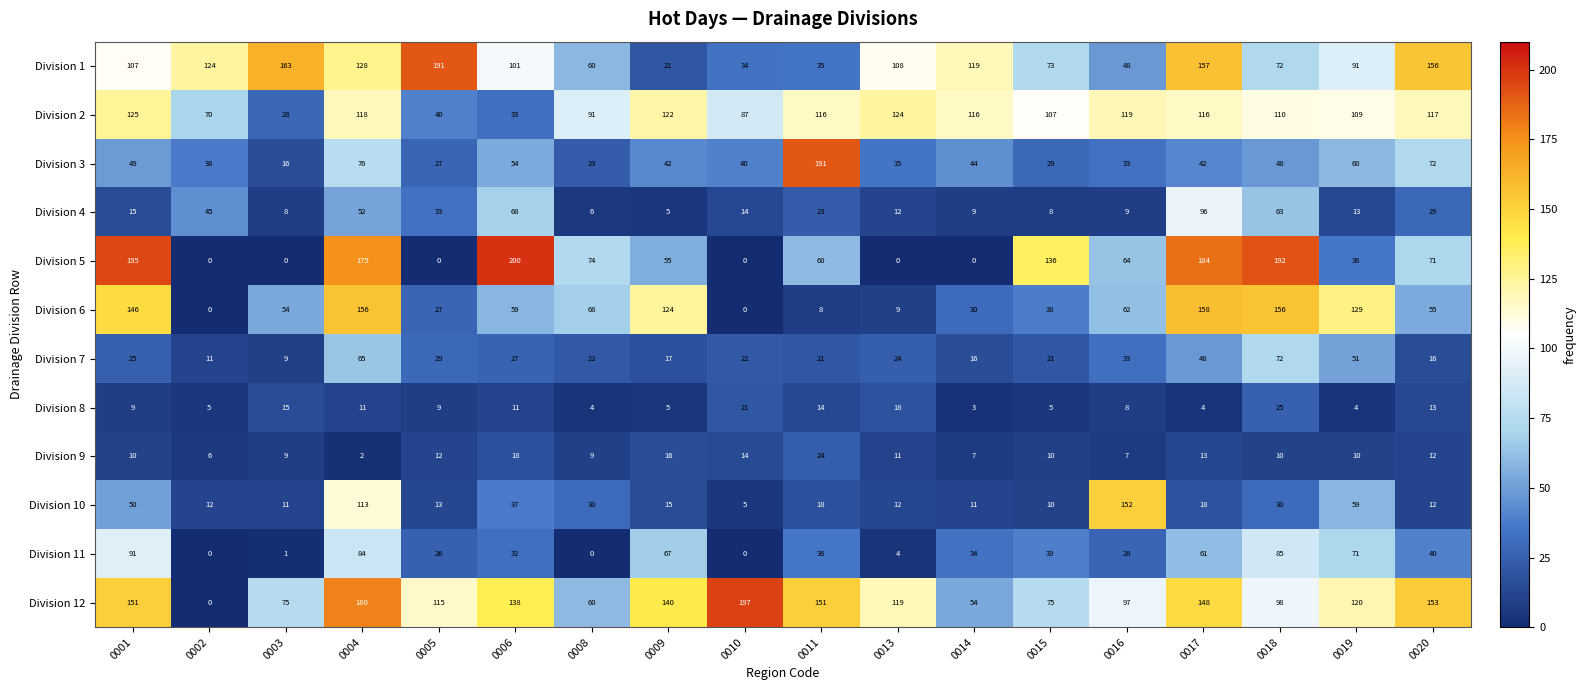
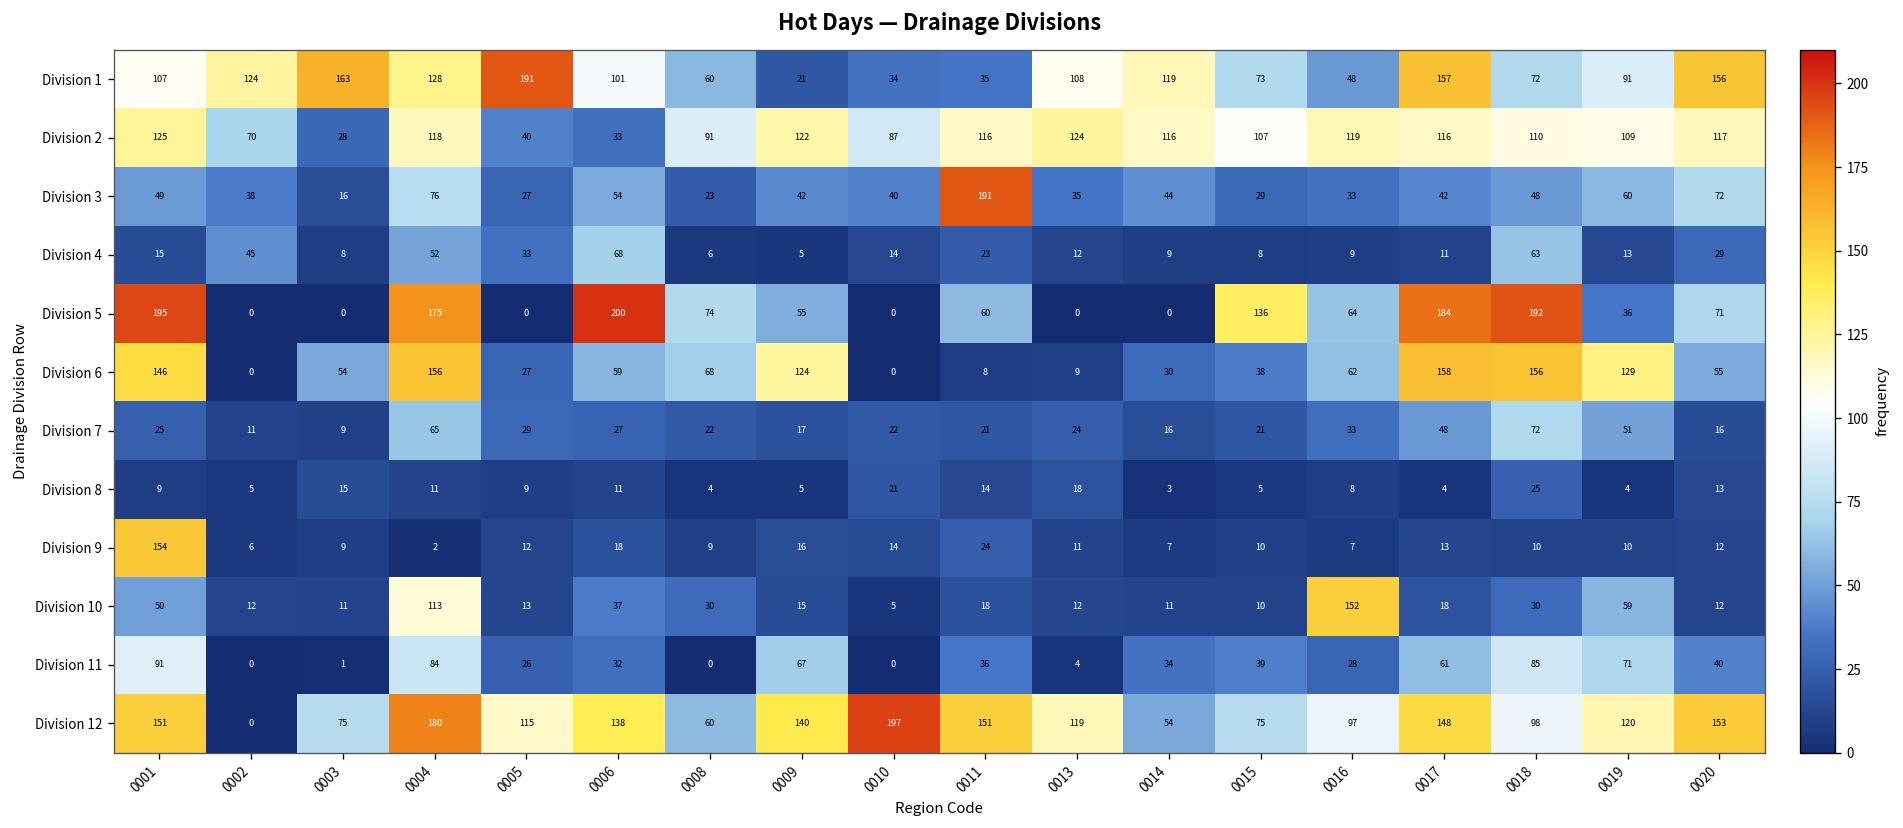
Division 4, 0017: 96 -> 11
Division 9, 0001: 10 -> 154
